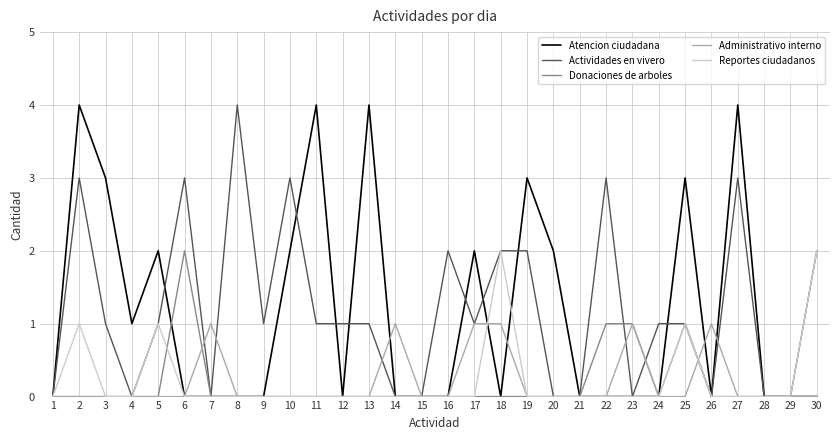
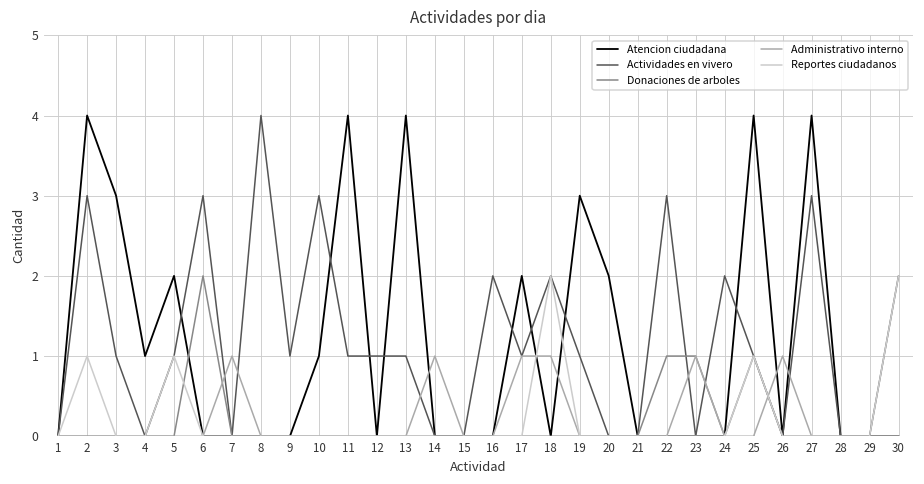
Atencion ciudadana, 10: 2 -> 1
Actividades en vivero, 19: 2 -> 1
Actividades en vivero, 24: 1 -> 2
Atencion ciudadana, 25: 3 -> 4
